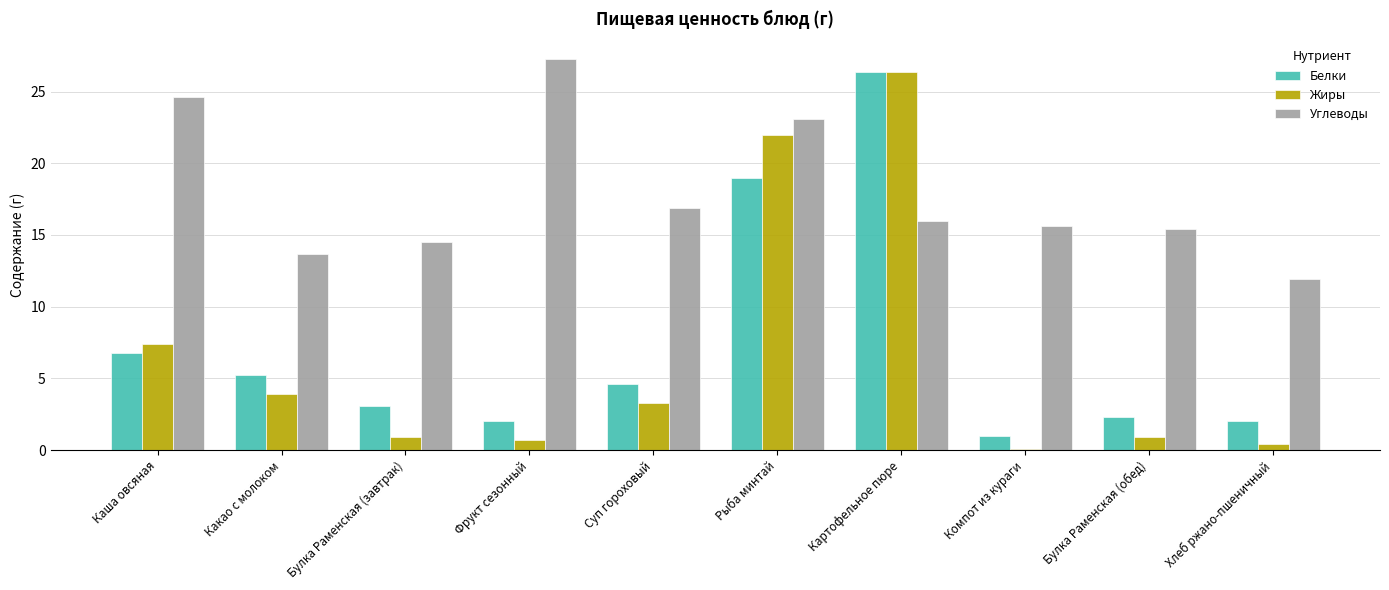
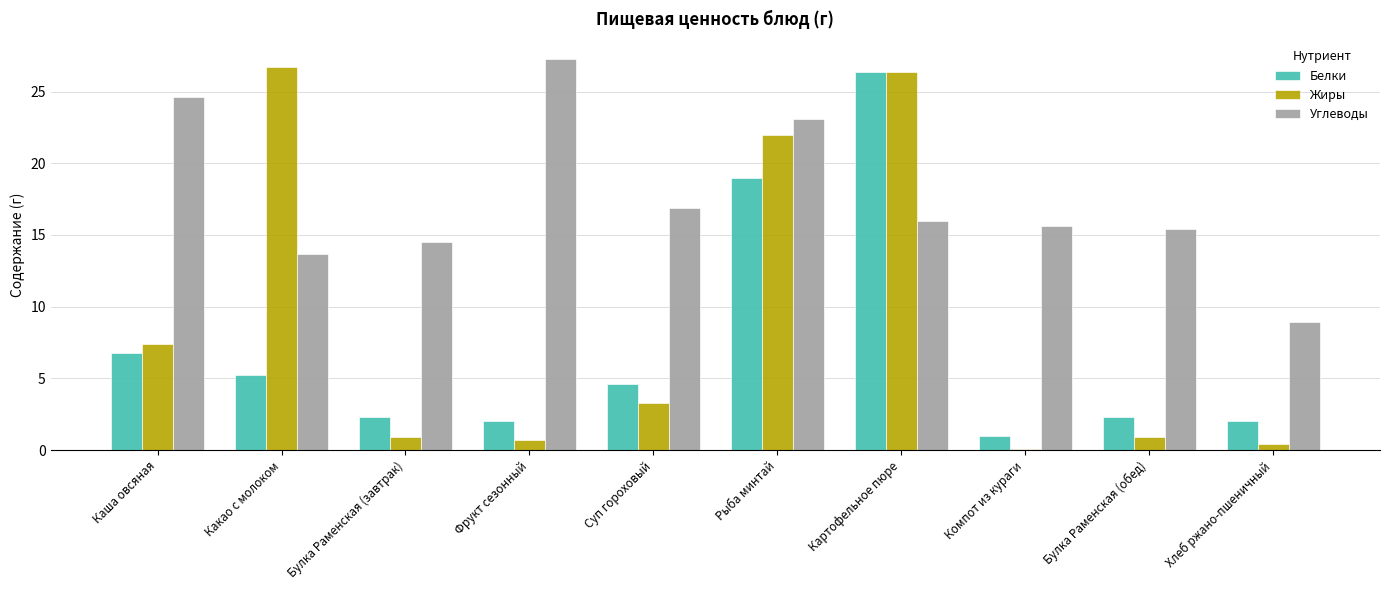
Жиры, Какао с молоком: 3.9 -> 26.7
Белки, Булка Раменская (завтрак): 3.1 -> 2.3
Углеводы, Хлеб ржано-пшеничный: 11.9 -> 8.9
